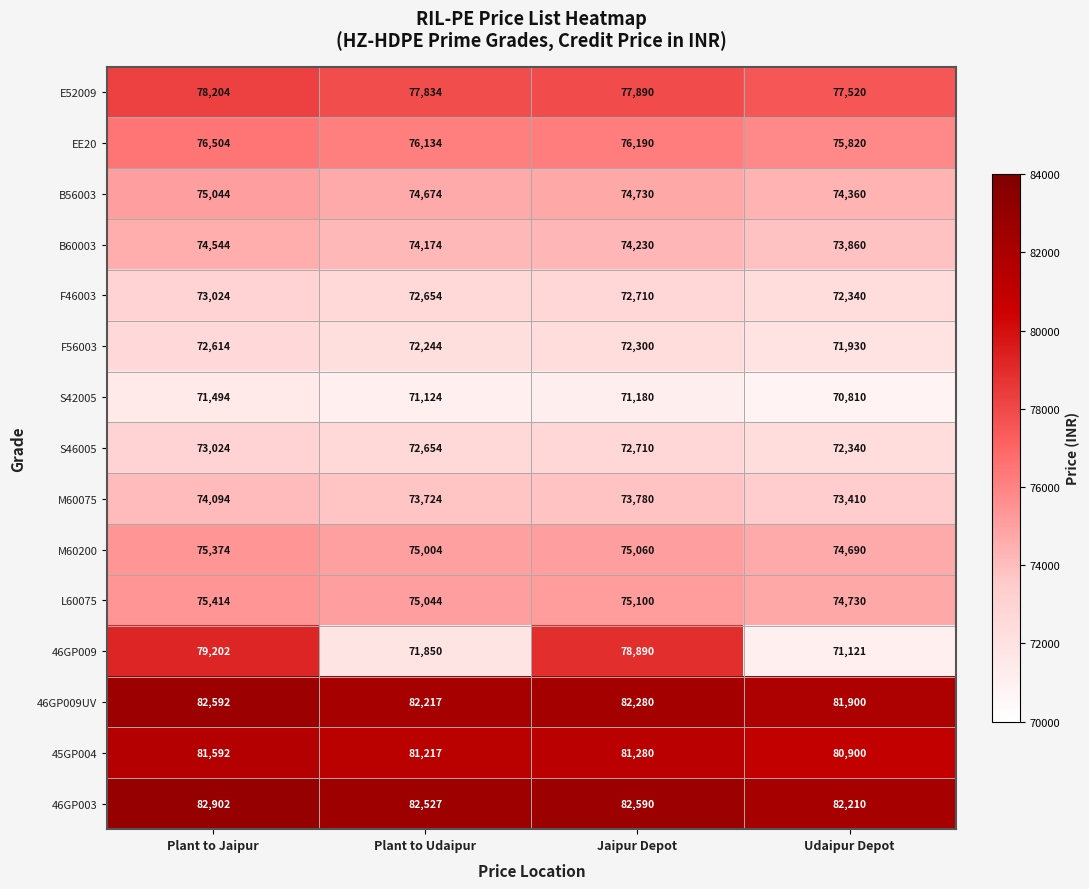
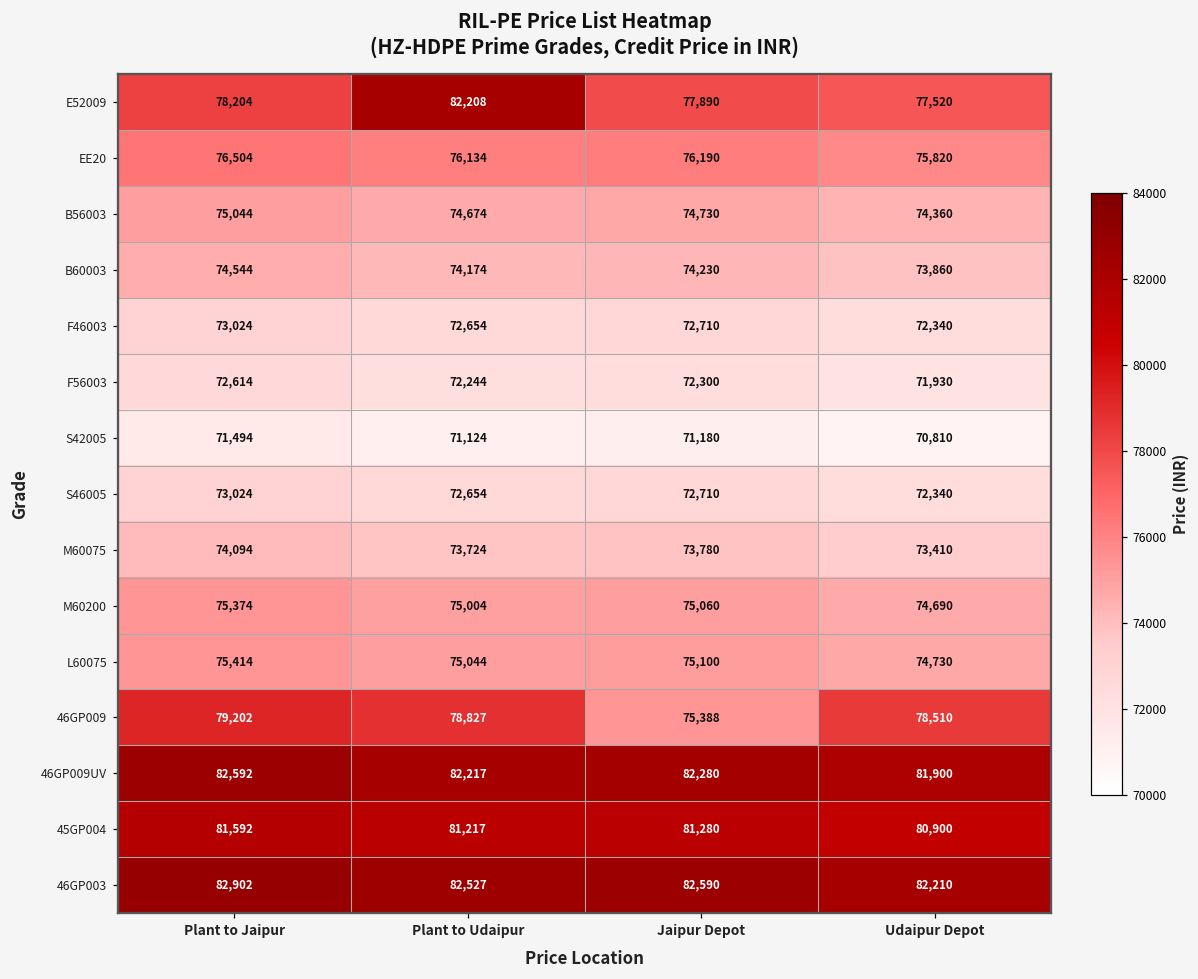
E52009, Plant to Udaipur: 77,834 -> 82,208
46GP009, Plant to Udaipur: 71,850 -> 78,827
46GP009, Jaipur Depot: 78,890 -> 75,388
46GP009, Udaipur Depot: 71,121 -> 78,510
